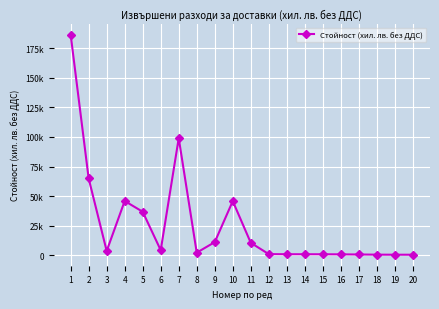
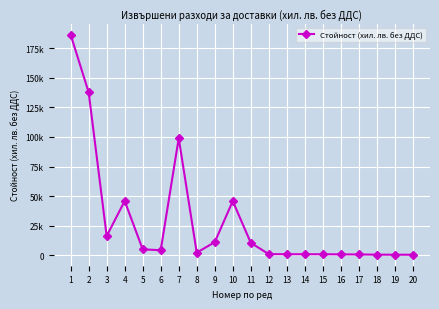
2: 65000 -> 138000
3: 4000 -> 16000
5: 37000 -> 5000
